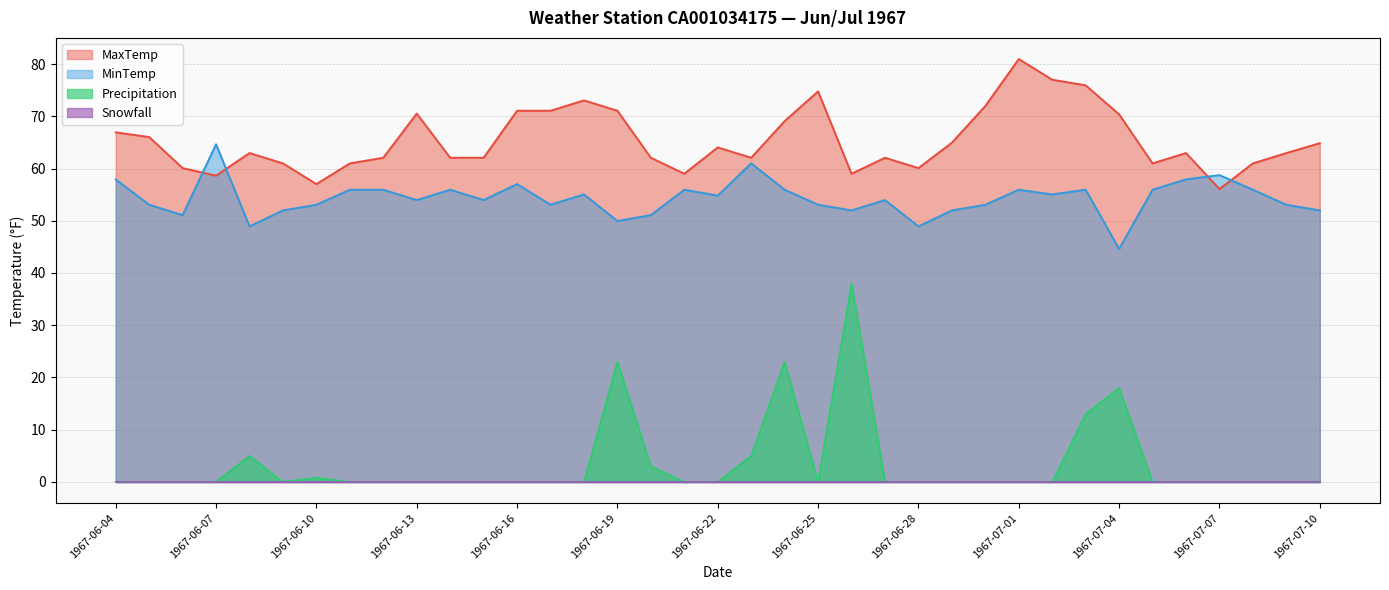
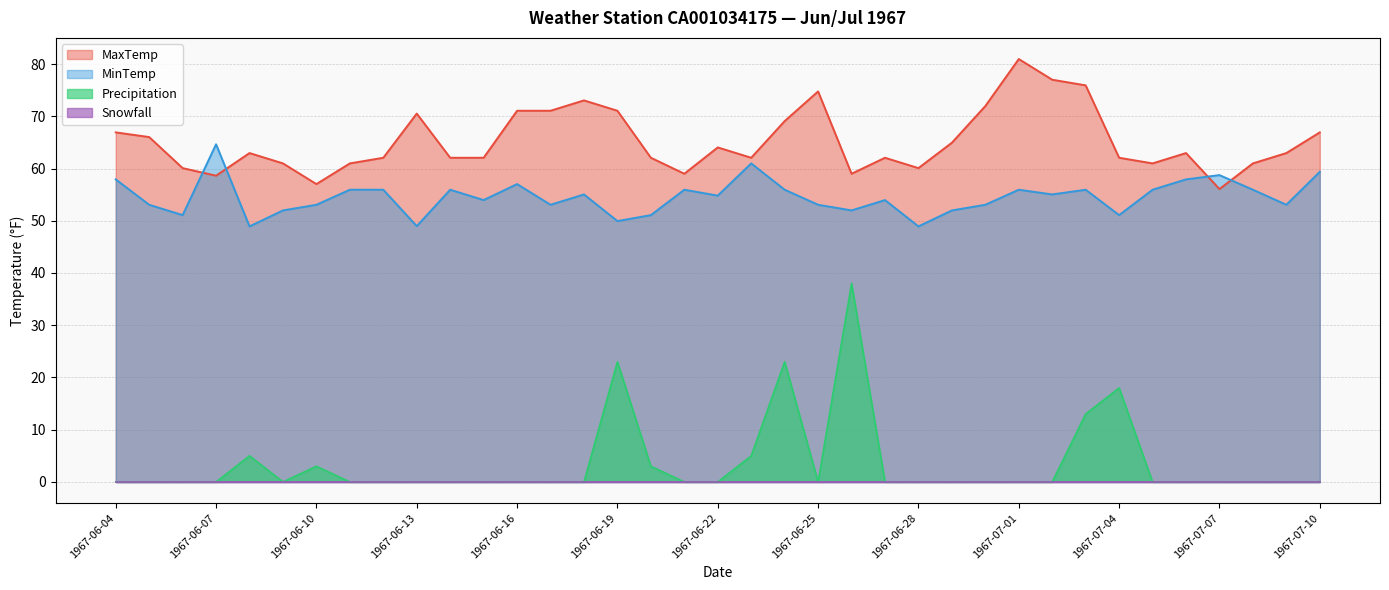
Precipitation, 1967-06-10: 1 -> 3
MinTemp, 1967-06-13: 54 -> 49
MaxTemp, 1967-07-04: 70 -> 62
MinTemp, 1967-07-04: 45 -> 51
MaxTemp, 1967-07-10: 65 -> 67
MinTemp, 1967-07-10: 52 -> 59
